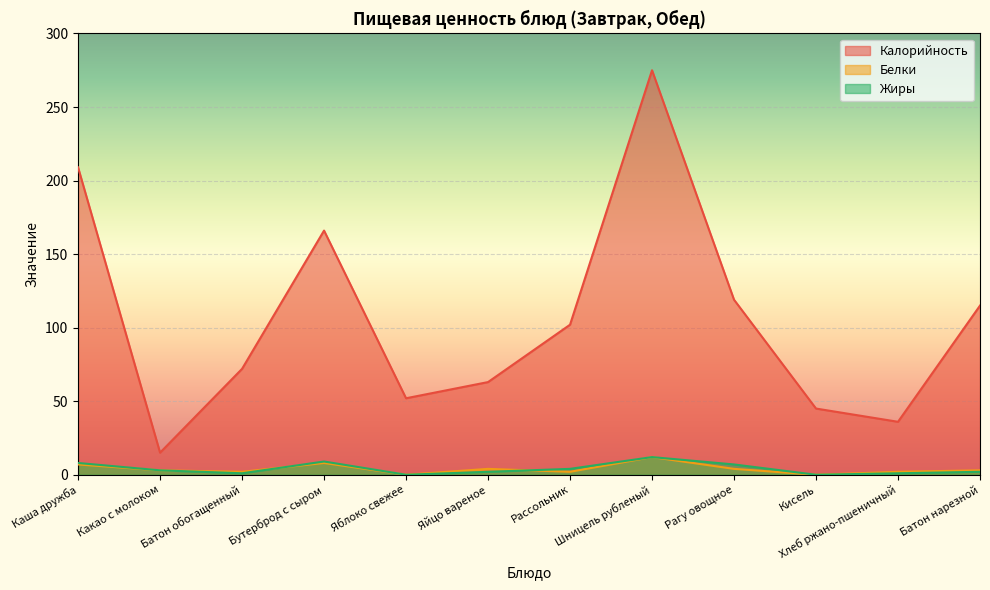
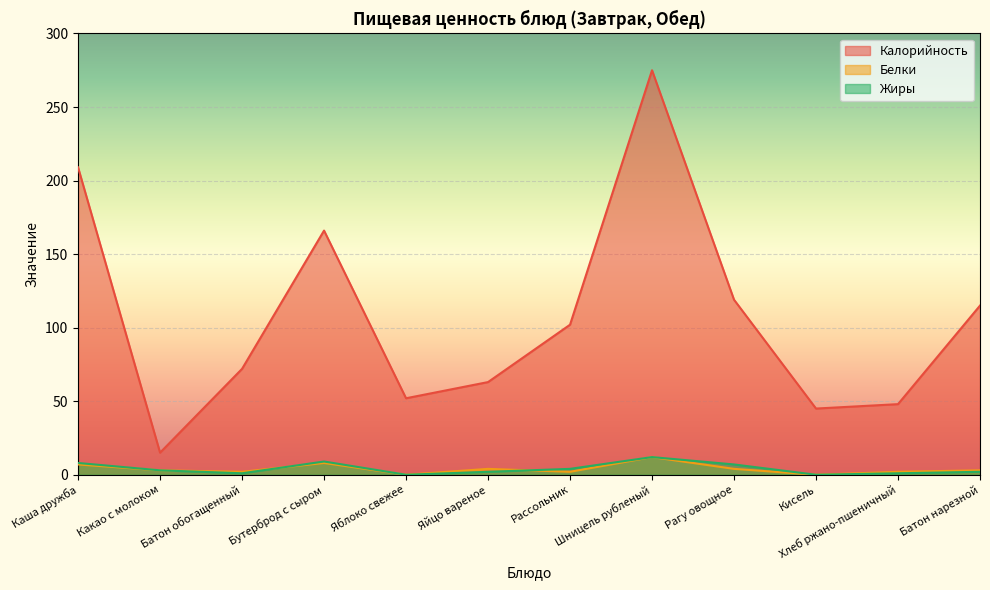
Калорийность, Хлеб ржано-пшеничный: 36 -> 48
